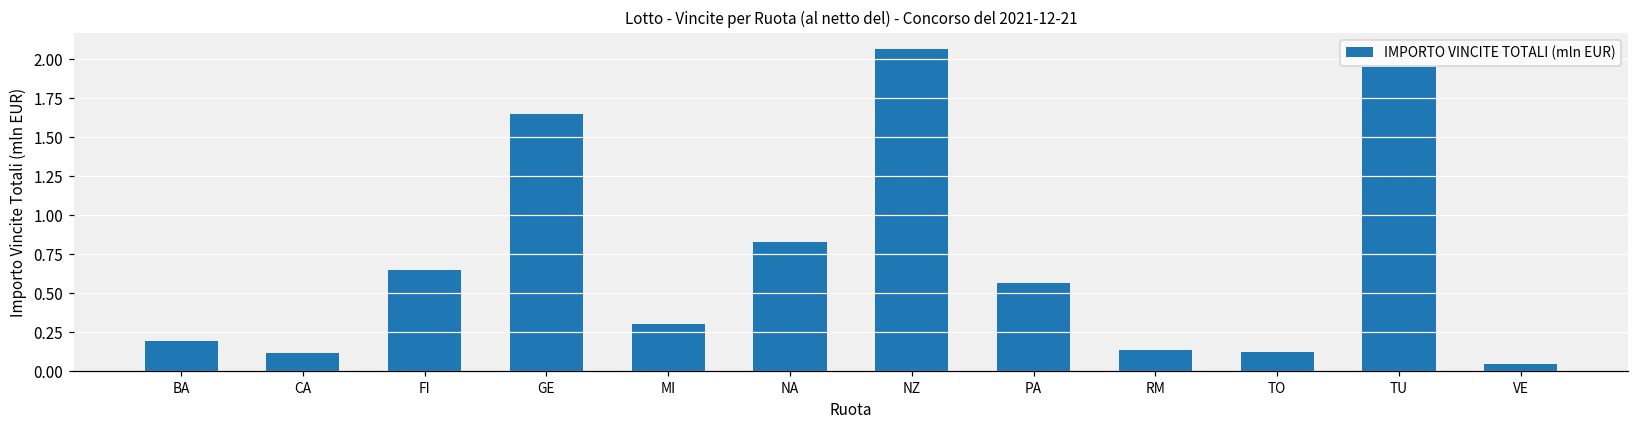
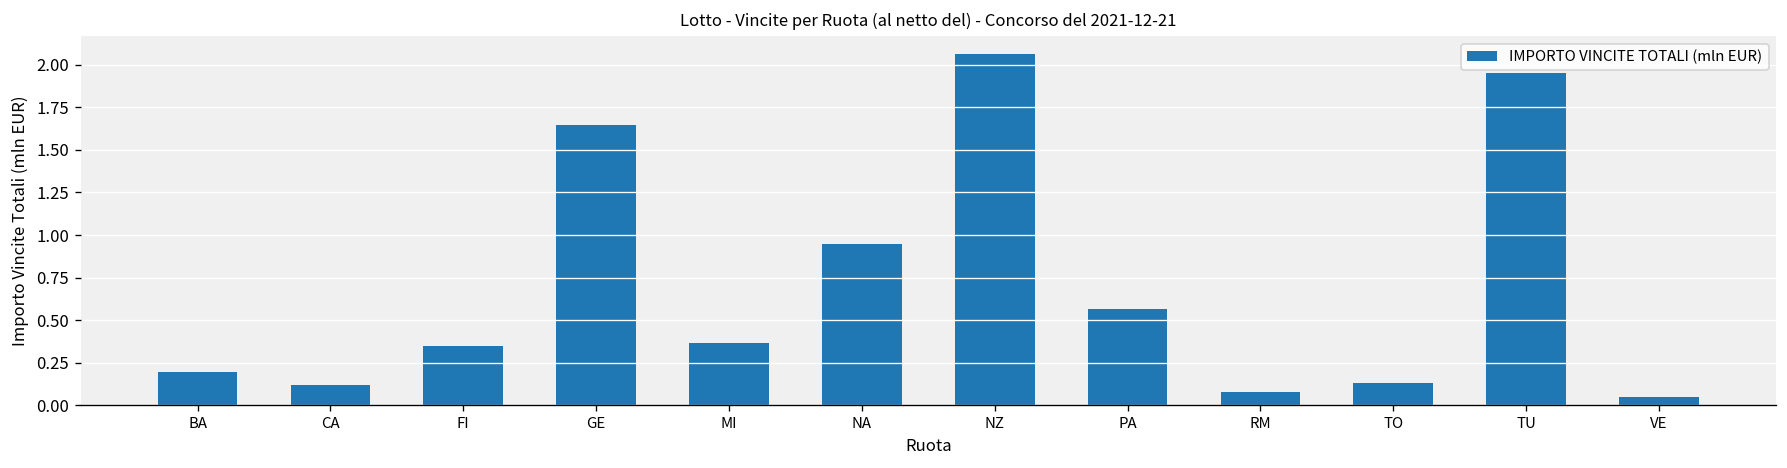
FI: 0.65 -> 0.35
MI: 0.30 -> 0.36
NA: 0.83 -> 0.95
RM: 0.14 -> 0.08
